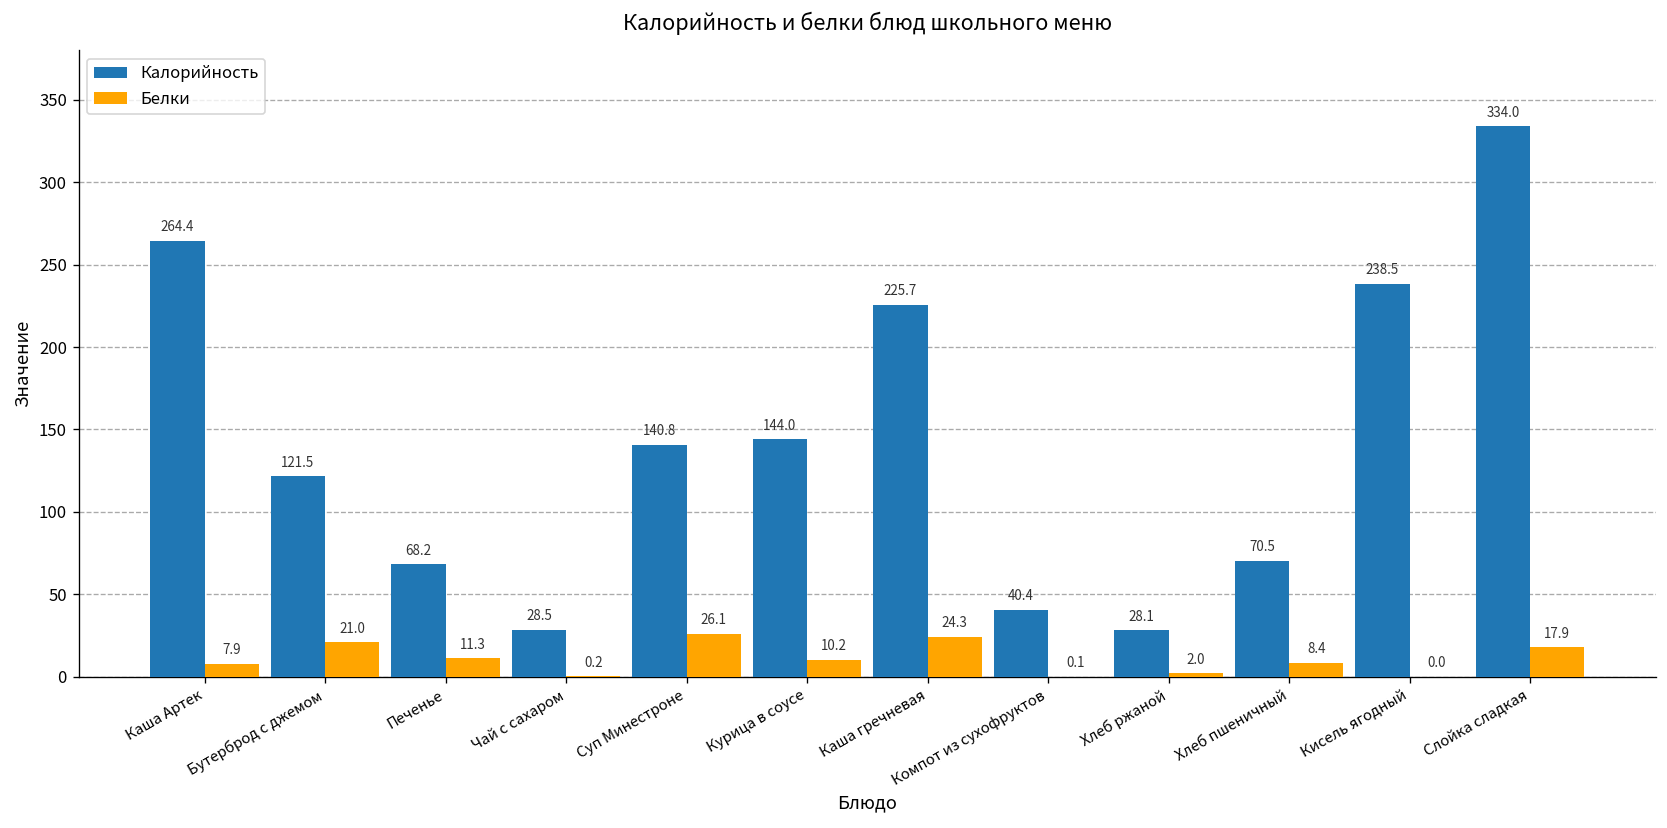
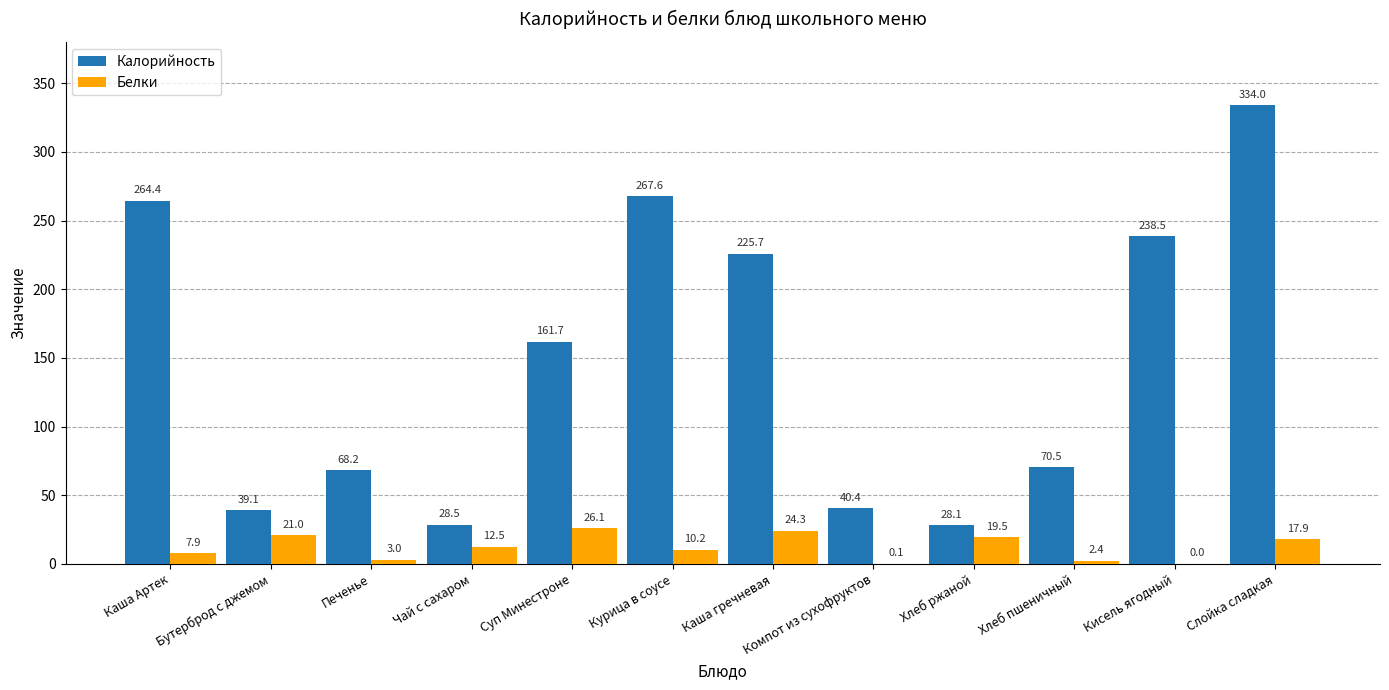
Калорийность, Бутерброд с джемом: 121.5 -> 39.1
Белки, Печенье: 11.3 -> 3.0
Белки, Чай с сахаром: 0.2 -> 12.5
Калорийность, Суп Минестроне: 140.8 -> 161.7
Калорийность, Курица в соусе: 144.0 -> 267.6
Белки, Хлеб ржаной: 2.0 -> 19.5
Белки, Хлеб пшеничный: 8.4 -> 2.4
